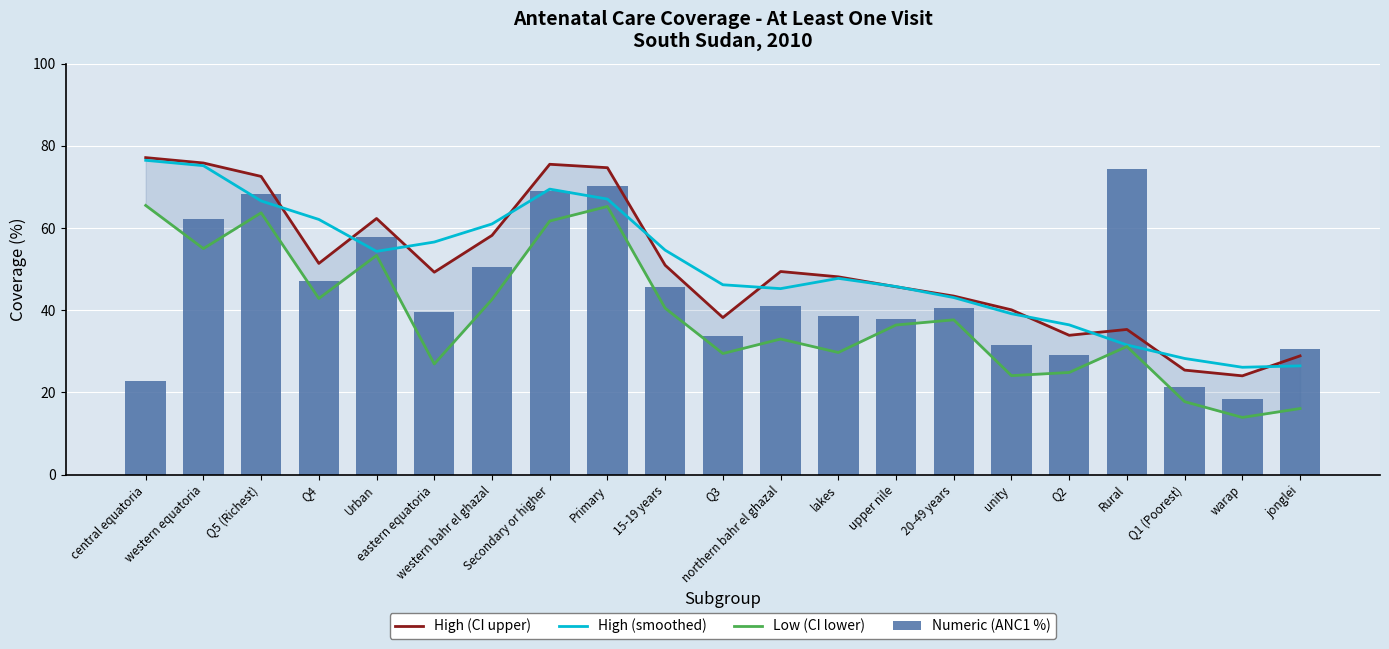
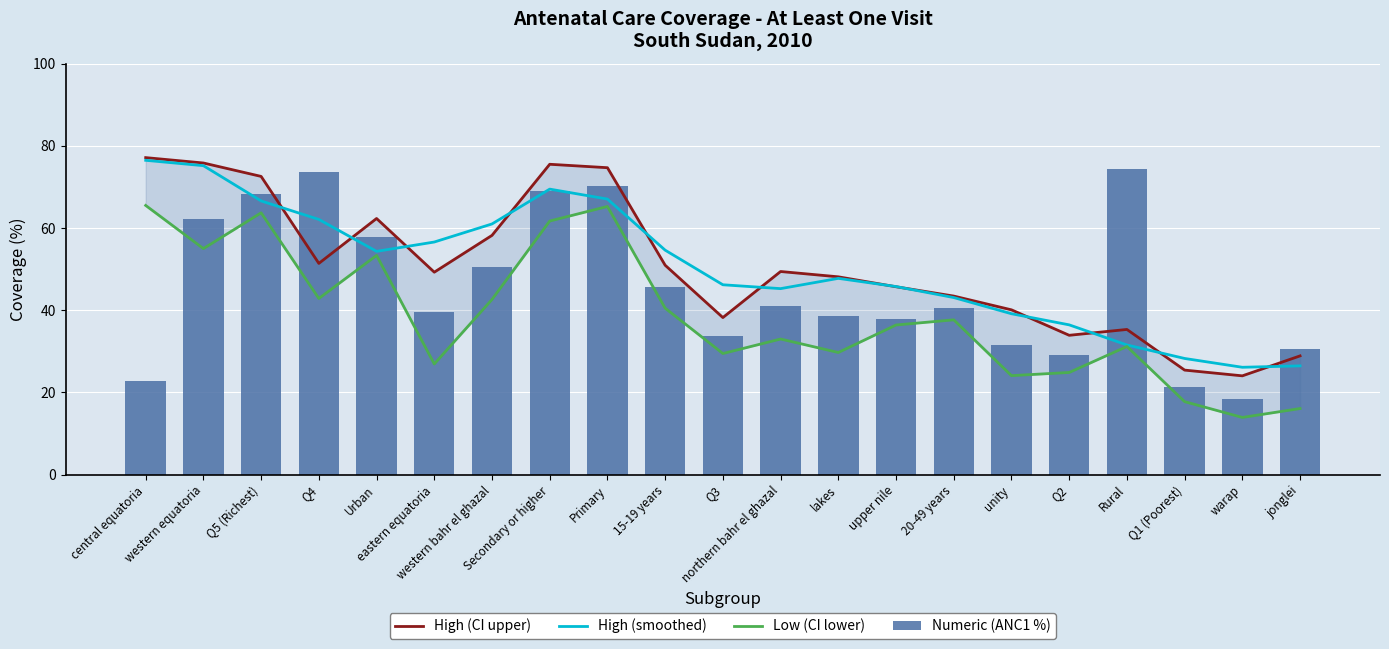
Numeric (ANC1 %), Q4: 47 -> 74
